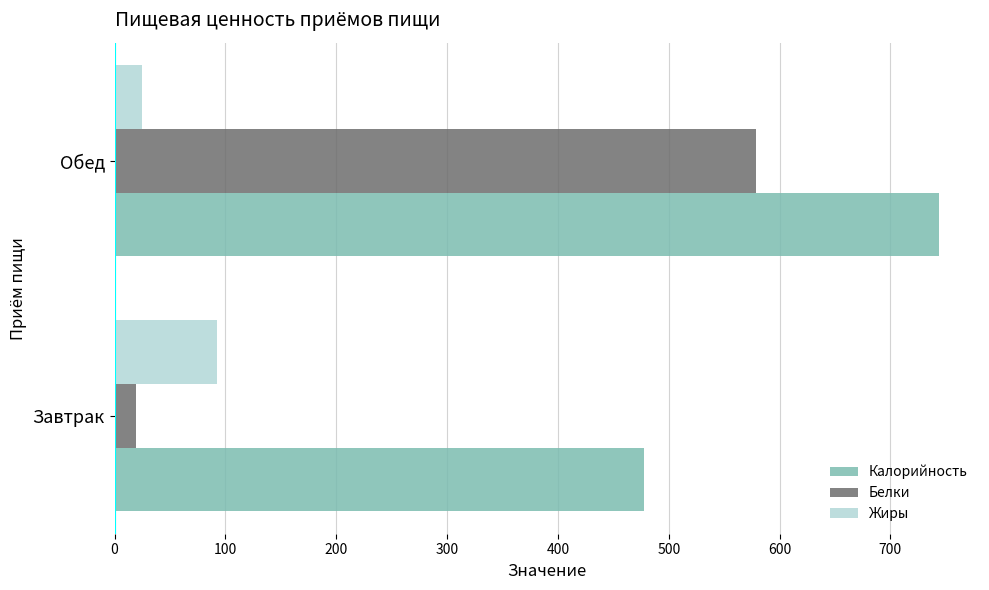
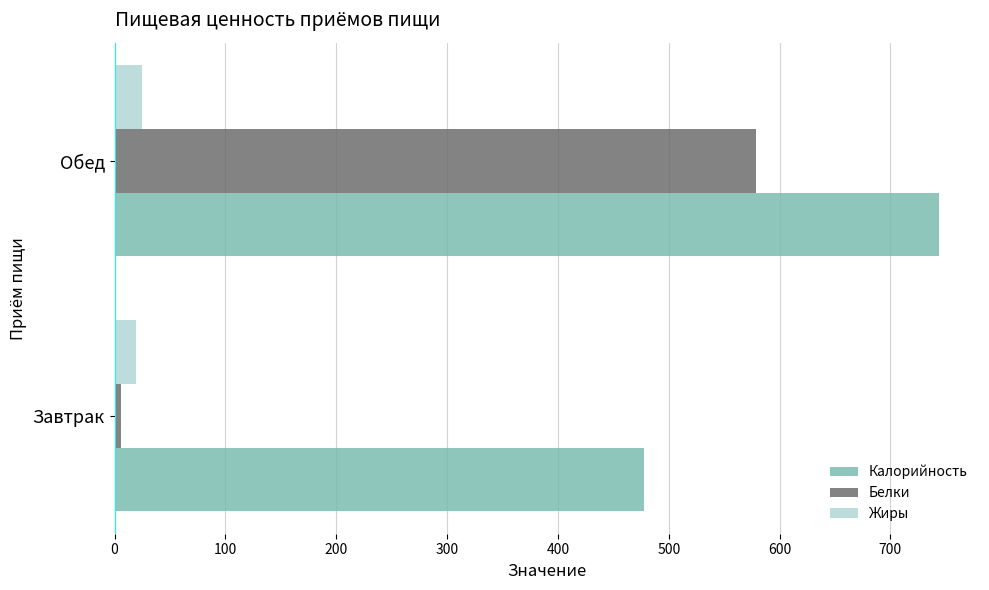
Жиры, Завтрак: 92 -> 19
Белки, Завтрак: 19 -> 6
